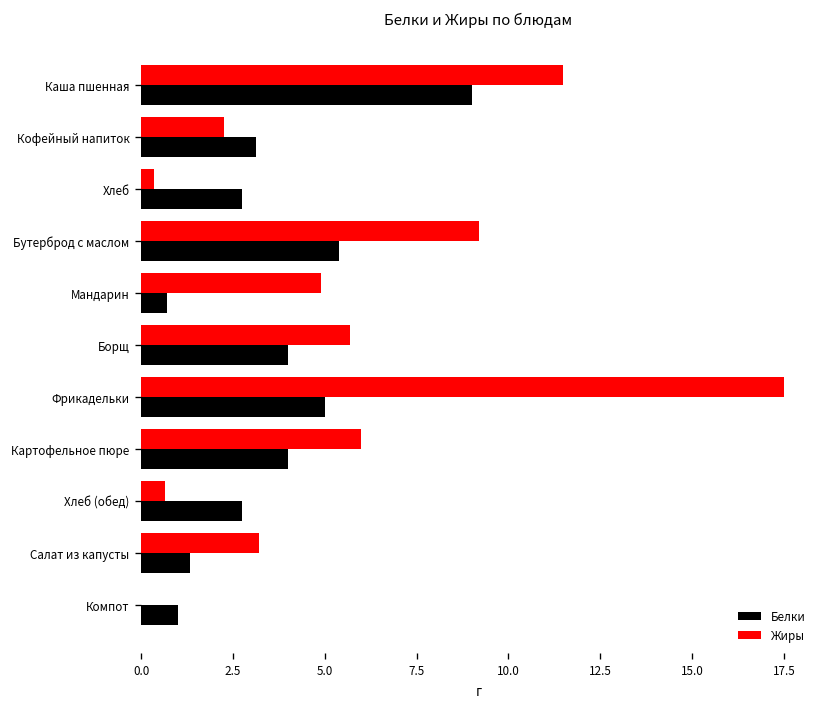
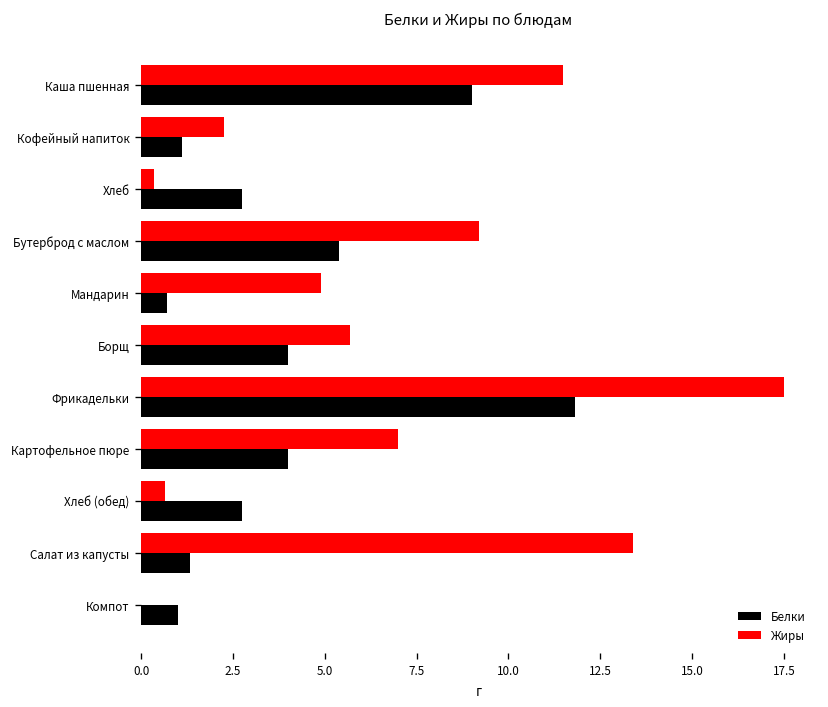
Белки, Кофейный напиток: 3.1 -> 1.1
Белки, Фрикадельки: 5.0 -> 11.8
Жиры, Картофельное пюре: 6 -> 7
Жиры, Салат из капусты: 3.2 -> 13.4
